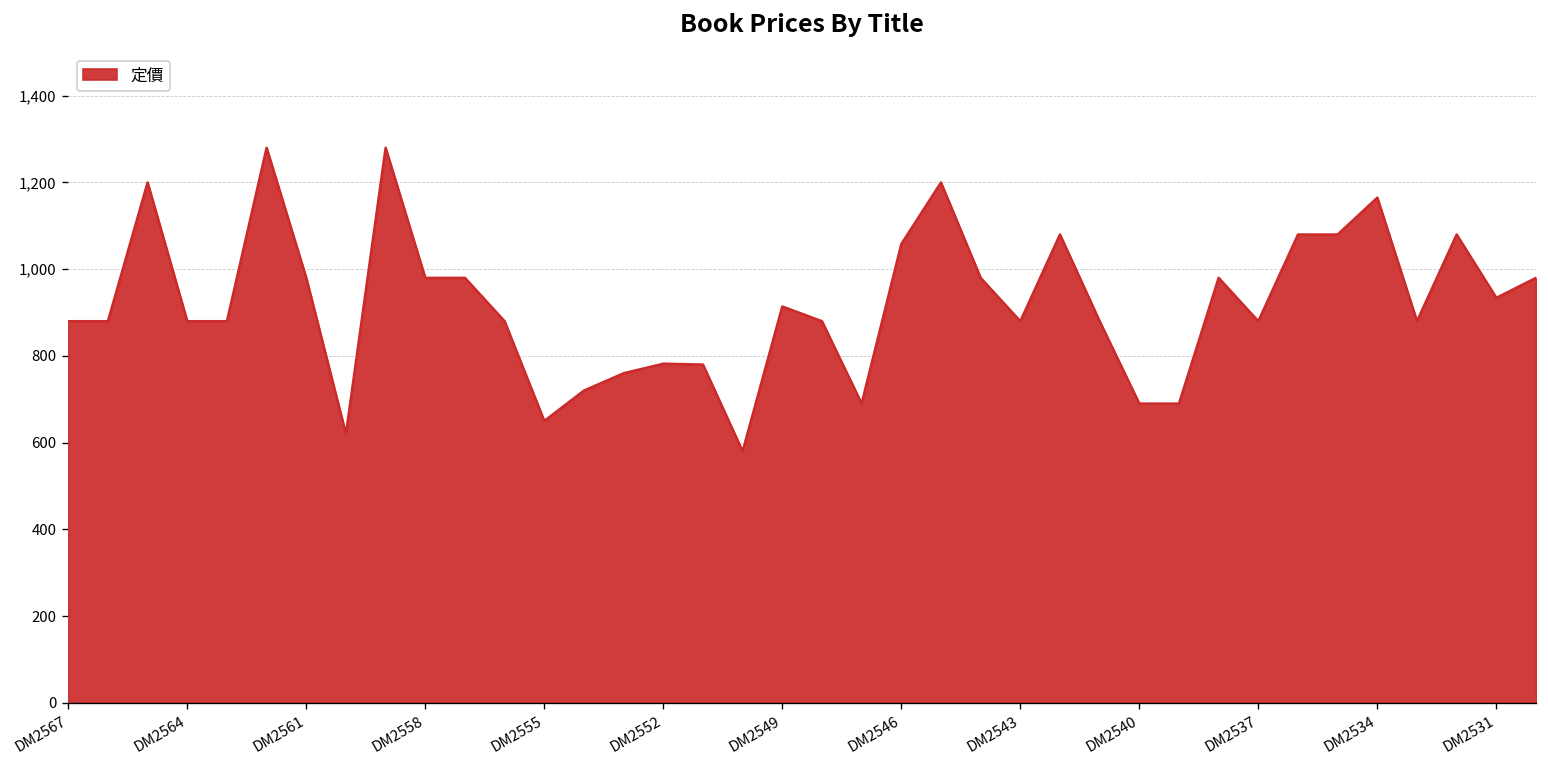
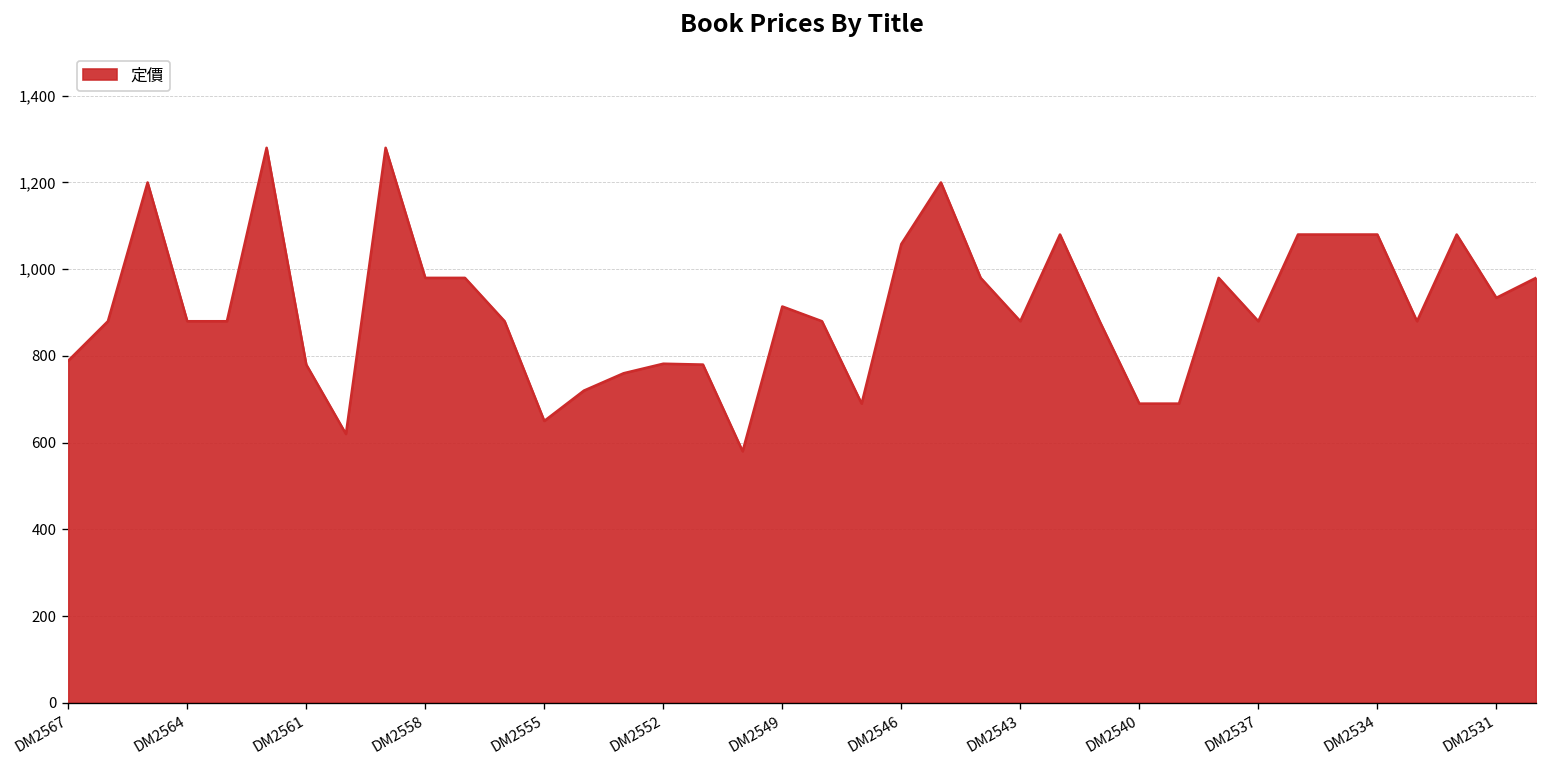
DM2567: 880 -> 790
DM2561: 980 -> 780
DM2534: 1,170 -> 1,080
